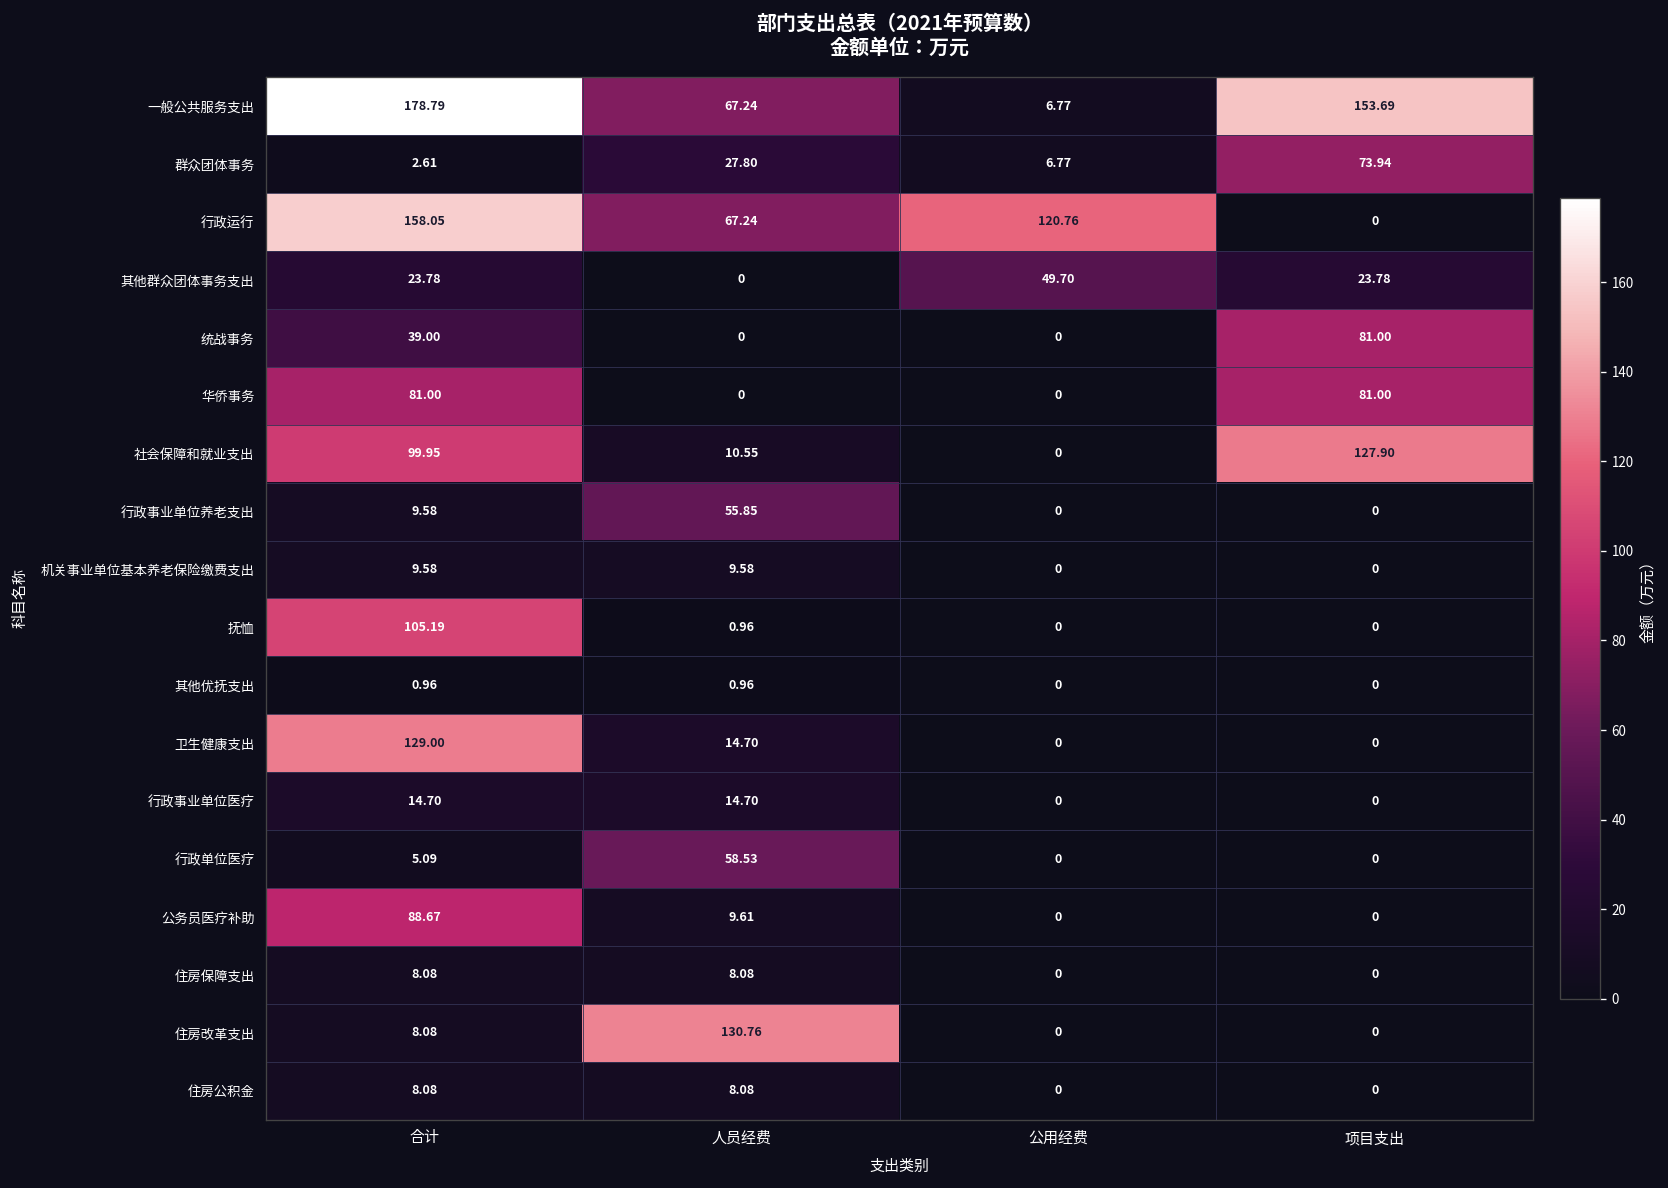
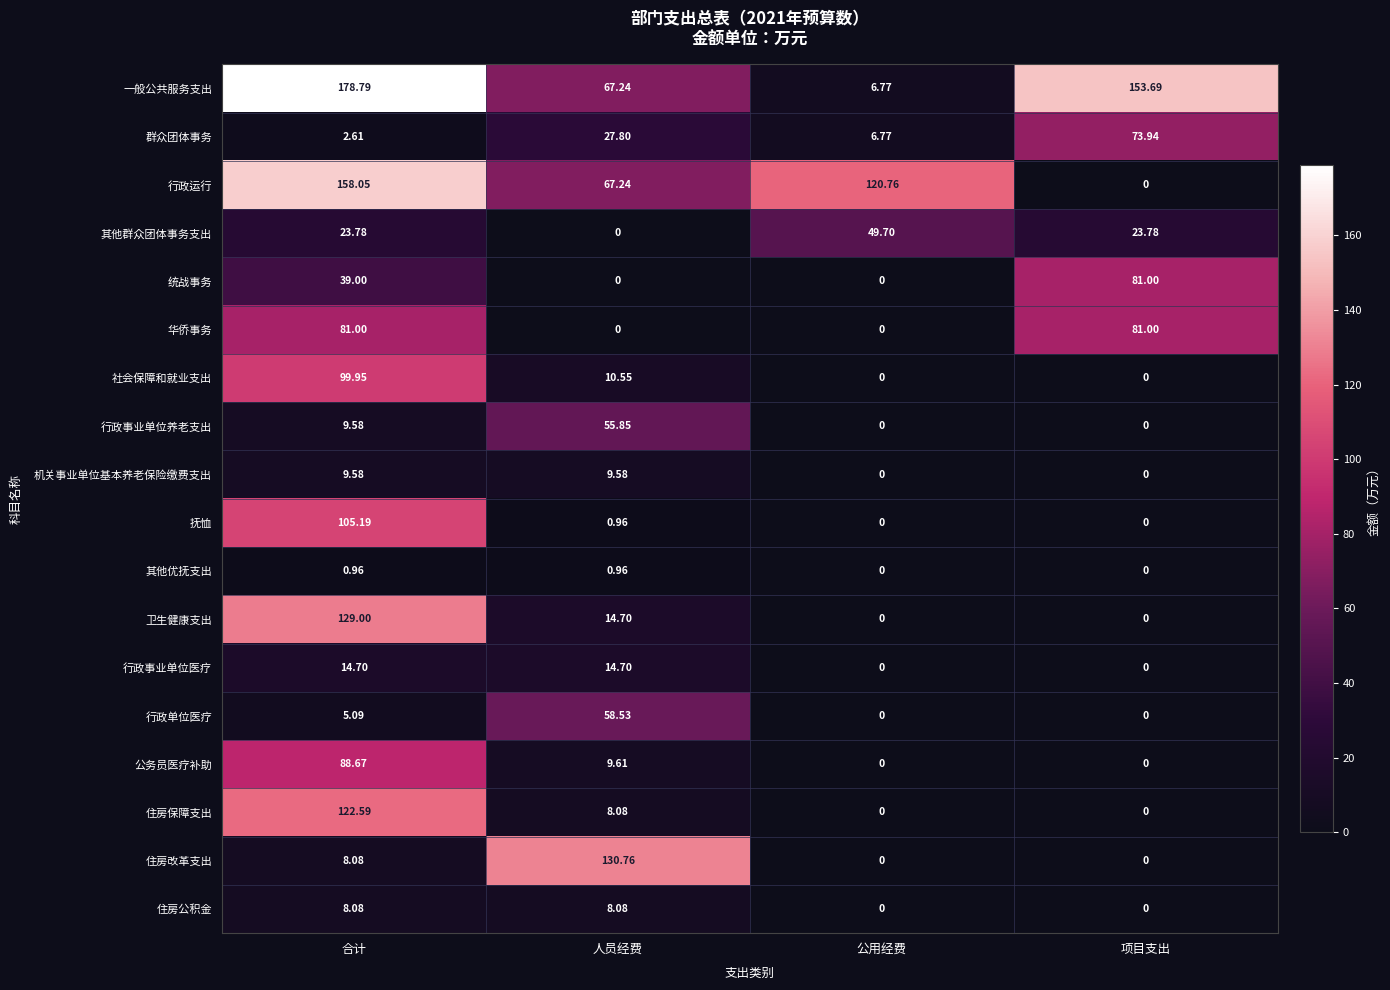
社会保障和就业支出, 项目支出: 127.90 -> 0
住房保障支出, 合计: 8.08 -> 122.59
